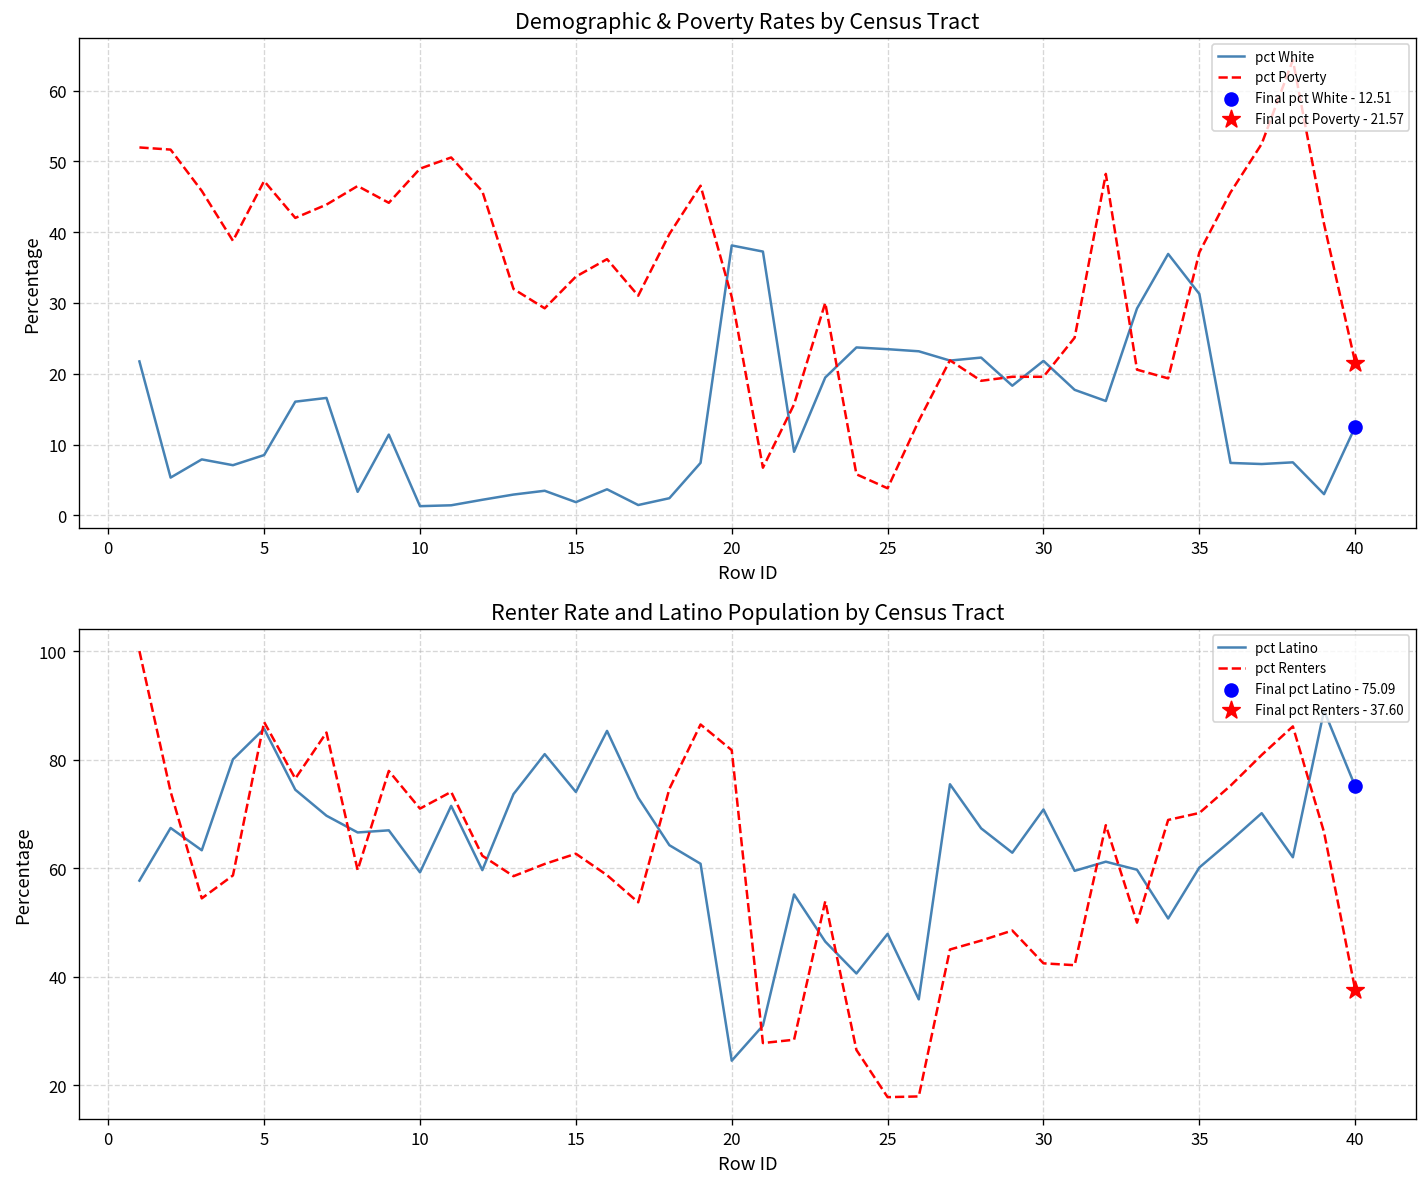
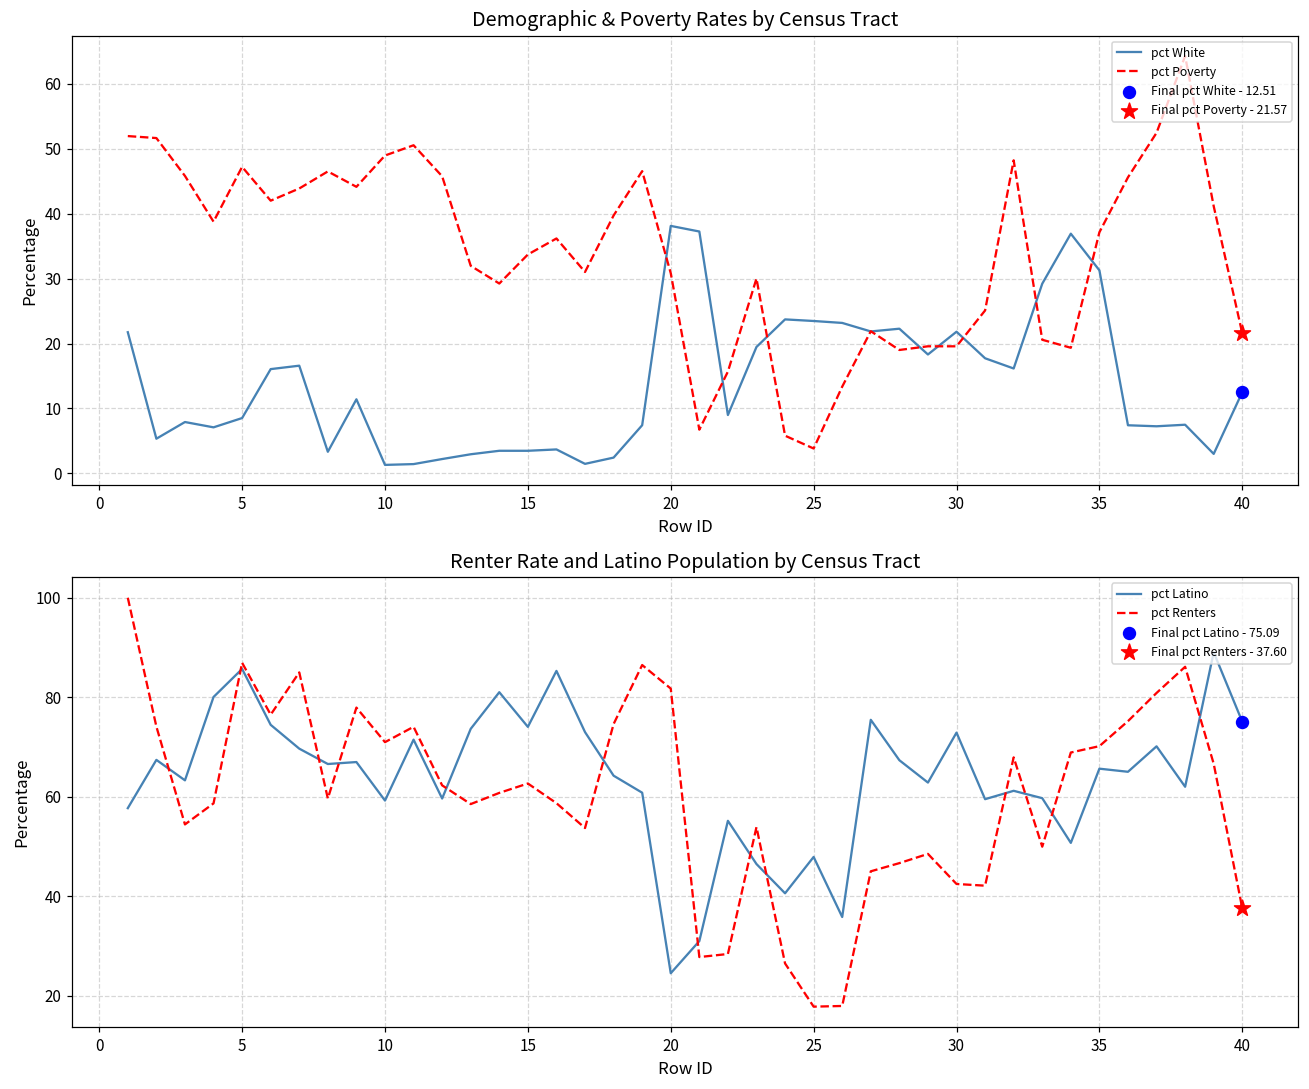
Demographic & Poverty Rates by Census Tract, pct White, 15: 2 -> 3
Renter Rate and Latino Population by Census Tract, pct Latino, 30: 71 -> 73
Renter Rate and Latino Population by Census Tract, pct Latino, 35: 60 -> 66
